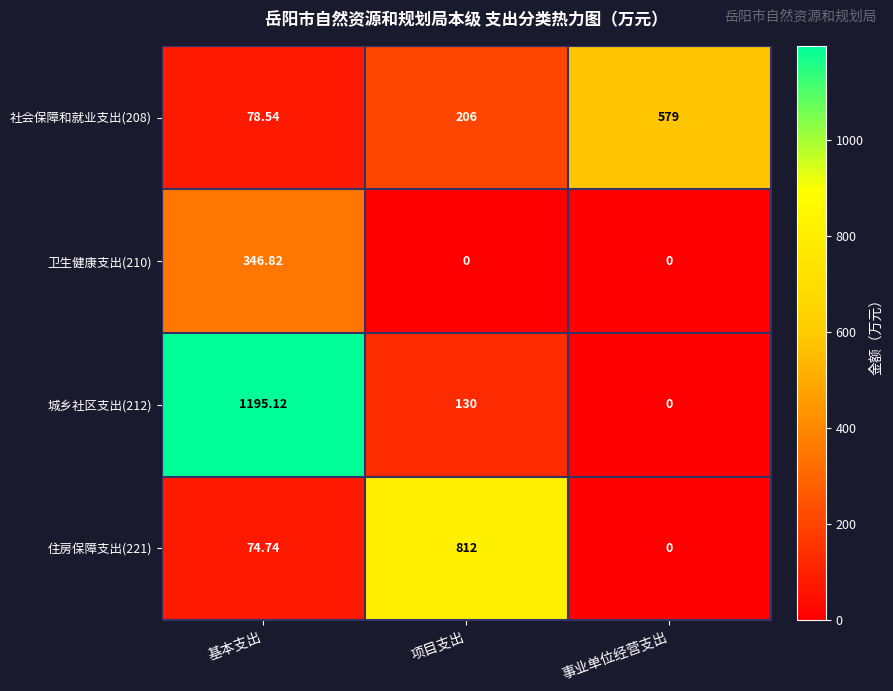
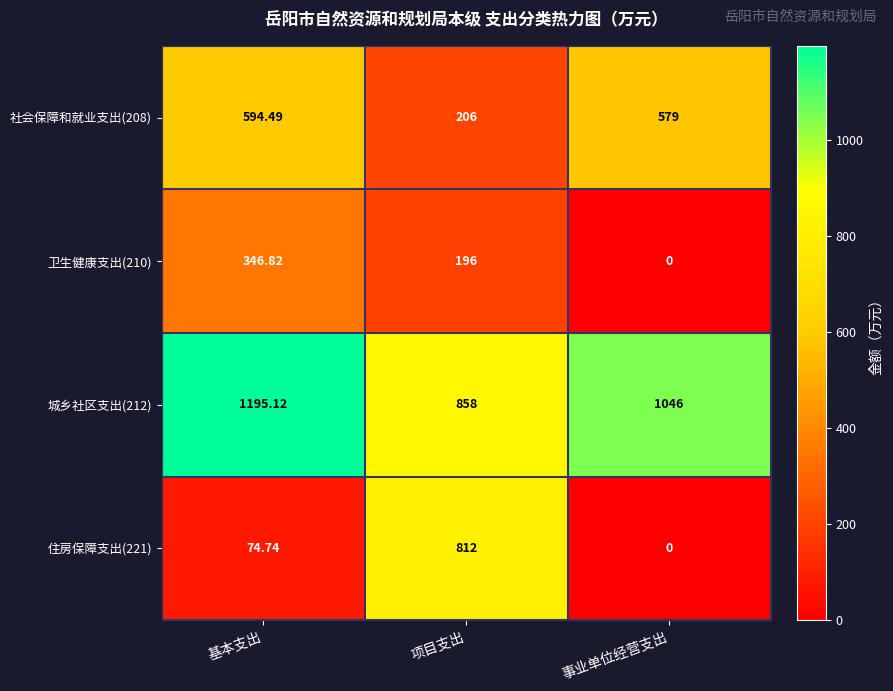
社会保障和就业支出(208), 基本支出: 78.54 -> 594.49
卫生健康支出(210), 项目支出: 0 -> 196
城乡社区支出(212), 项目支出: 130 -> 858
城乡社区支出(212), 事业单位经营支出: 0 -> 1046
